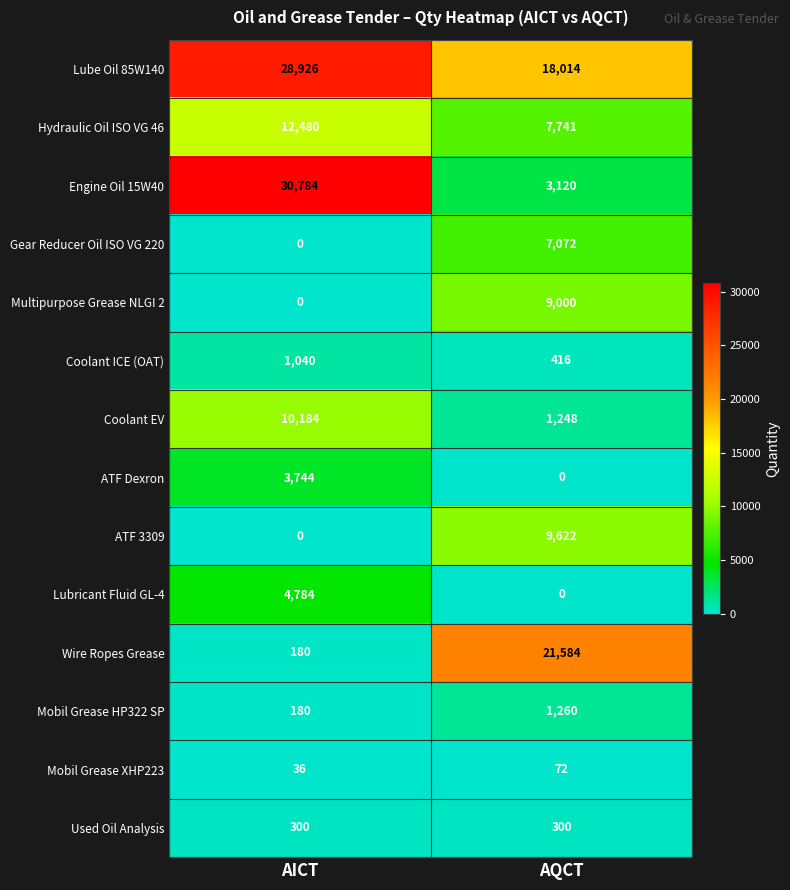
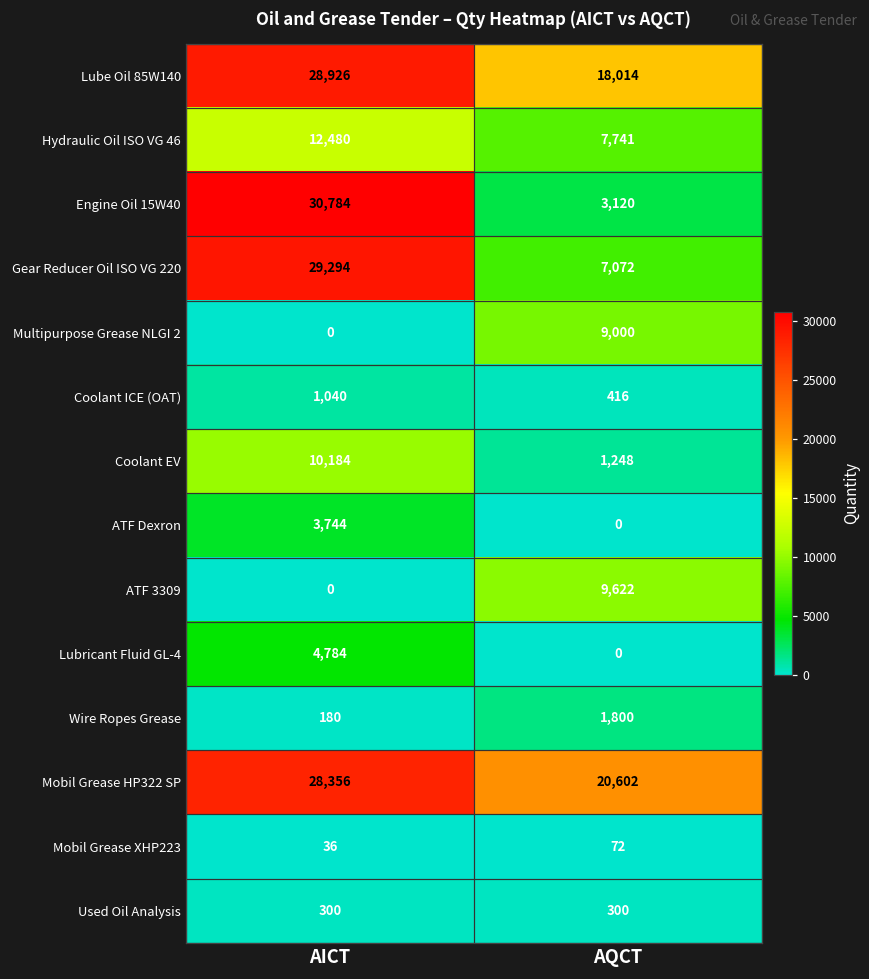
Gear Reducer Oil ISO VG 220, AICT: 0 -> 29,294
Wire Ropes Grease, AQCT: 21,584 -> 1,800
Mobil Grease HP322 SP, AICT: 180 -> 28,356
Mobil Grease HP322 SP, AQCT: 1,260 -> 20,602
